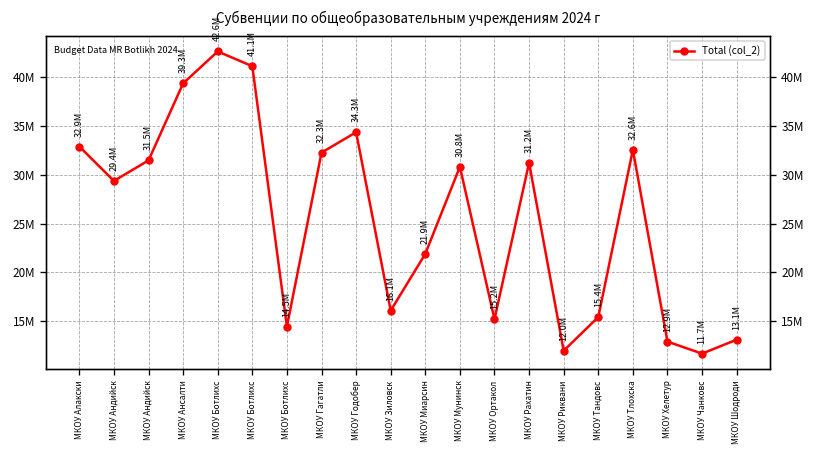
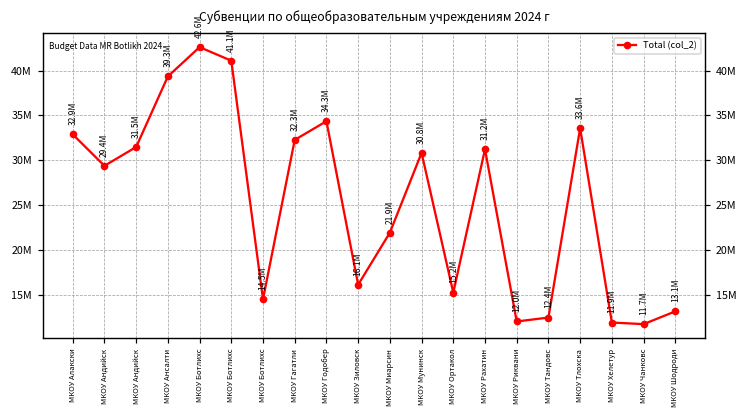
МКОУ Тандовс: 15.4M -> 12.4M
МКОУ Тлохска: 32.6M -> 33.6M
МКОУ Хелетур: 12.9M -> 11.9M
